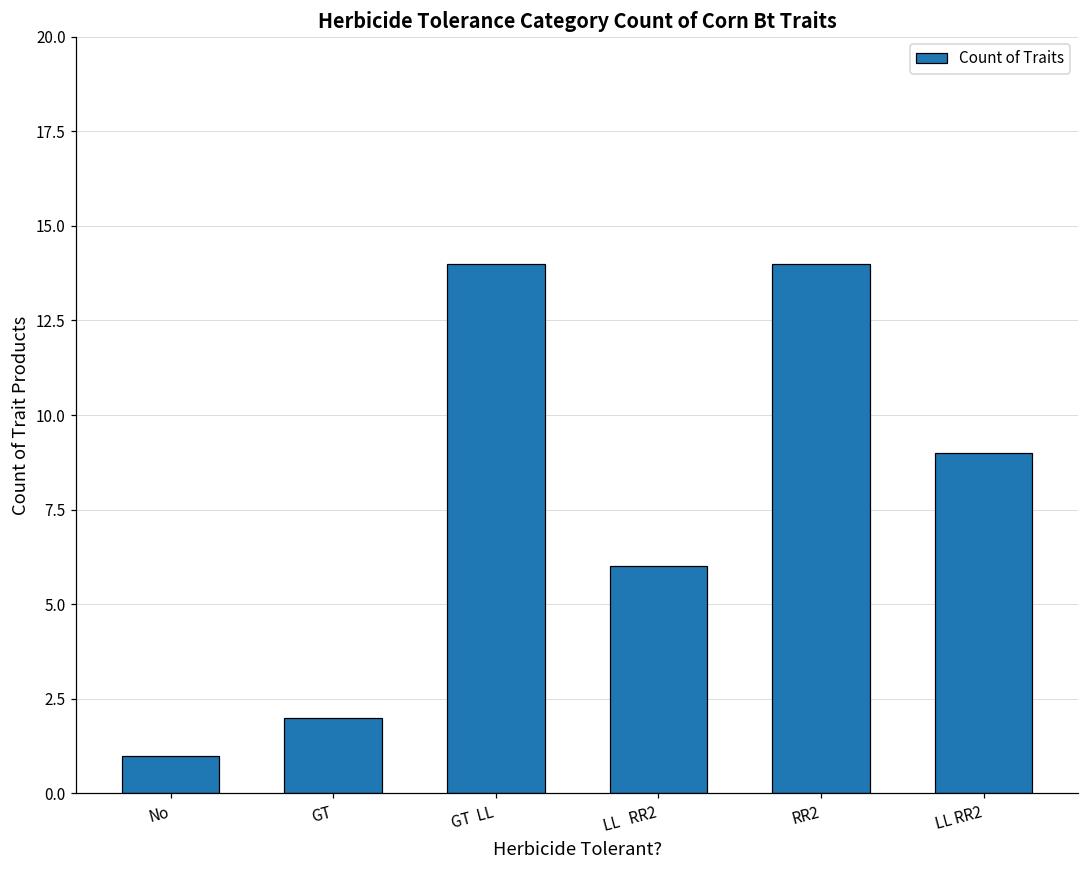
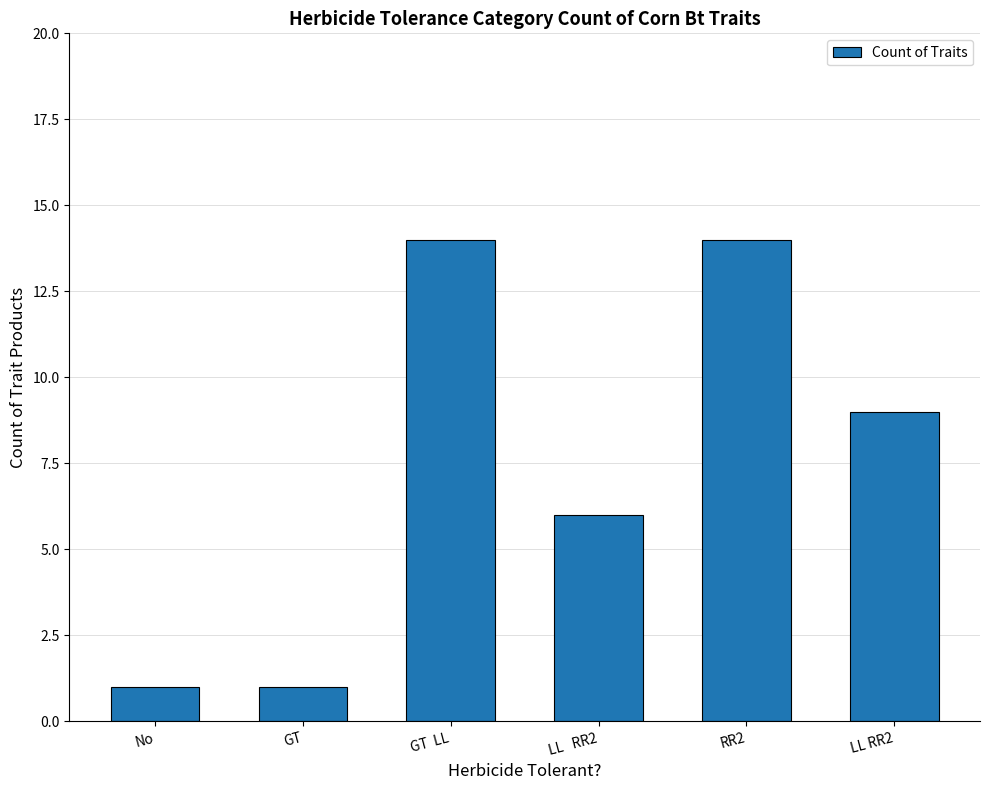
GT: 2 -> 1
